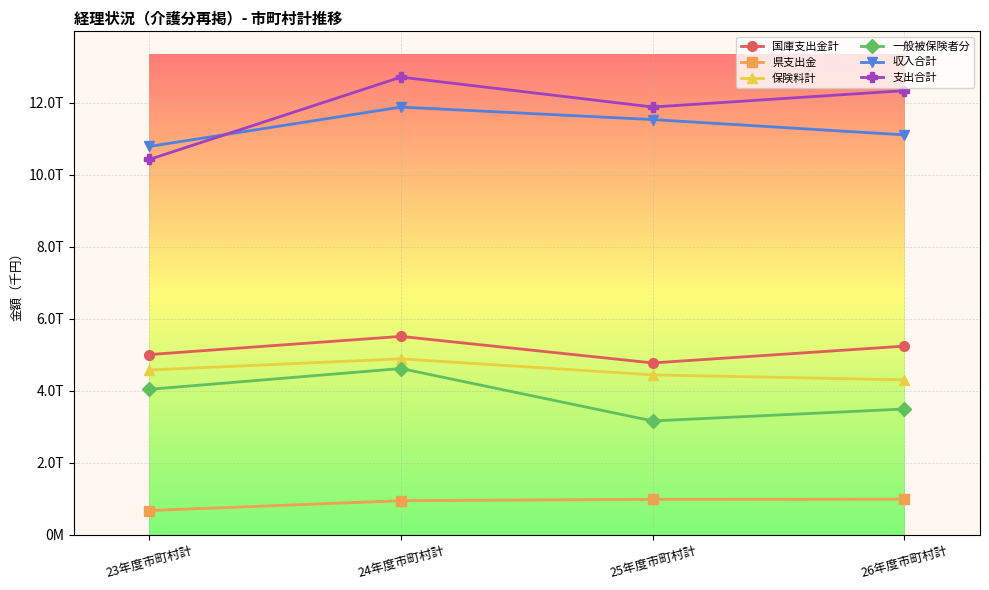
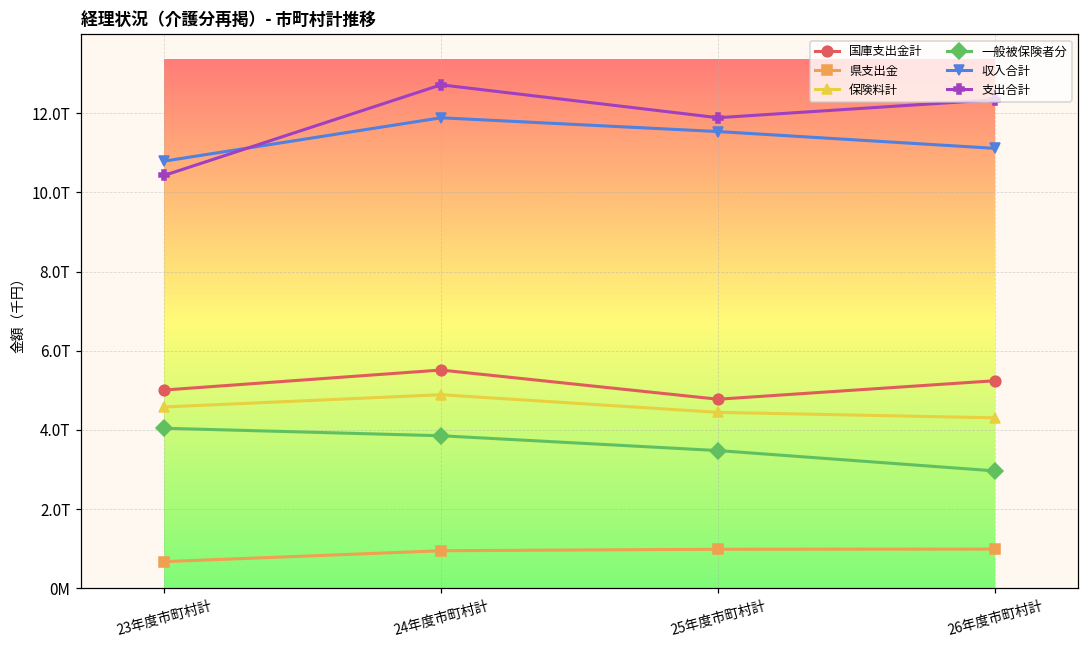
一般被保険者分, 24年度市町村計: 4.6T -> 3.9T
一般被保険者分, 25年度市町村計: 3.2T -> 3.5T
一般被保険者分, 26年度市町村計: 3.5T -> 3.0T
